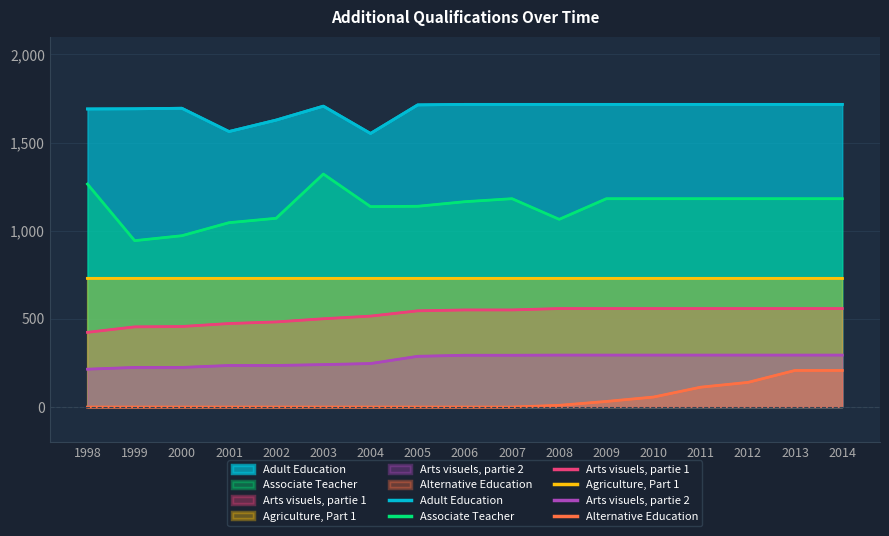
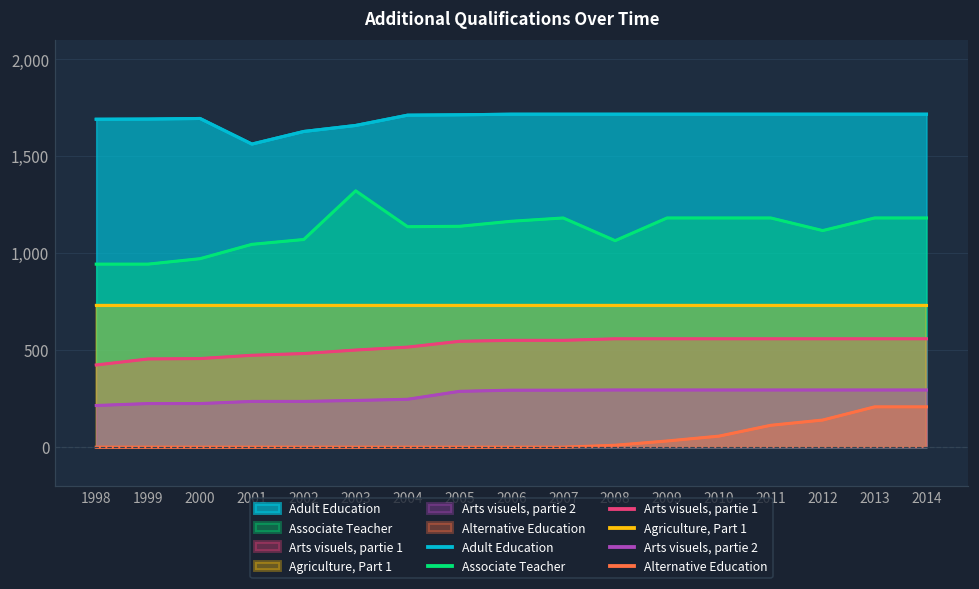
Associate Teacher, 1998: 1,270 -> 940
Adult Education, 2003: 1,710 -> 1,660
Adult Education, 2004: 1,550 -> 1,710
Associate Teacher, 2012: 1,180 -> 1,120
